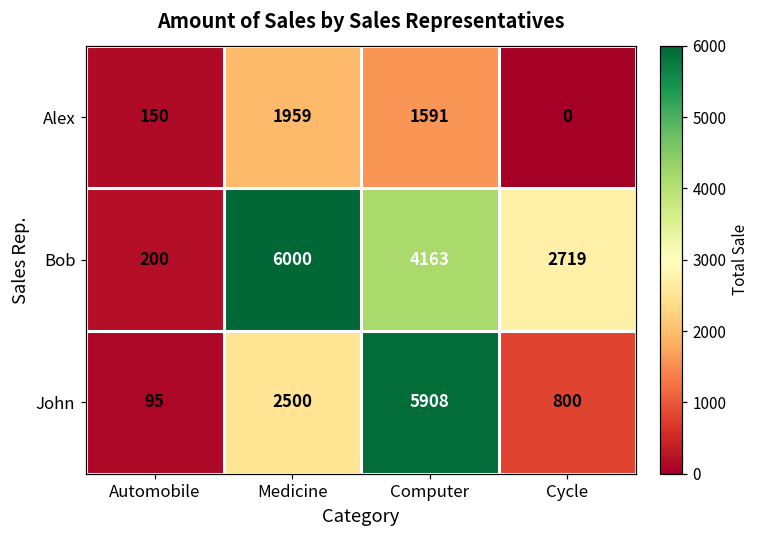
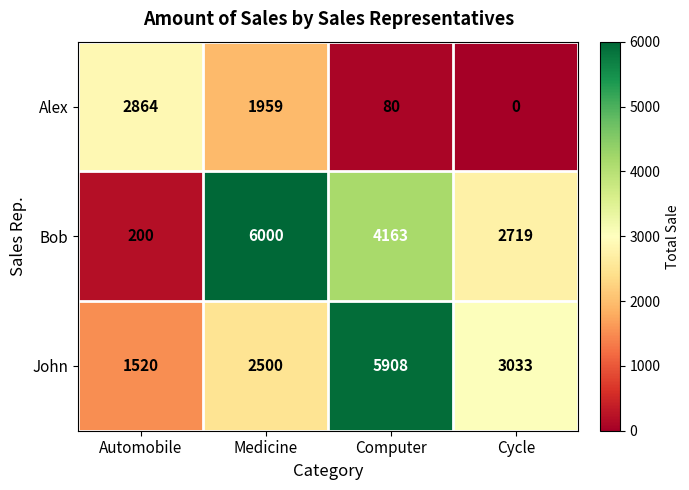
Alex, Automobile: 150 -> 2864
Alex, Computer: 1591 -> 80
John, Automobile: 95 -> 1520
John, Cycle: 800 -> 3033
